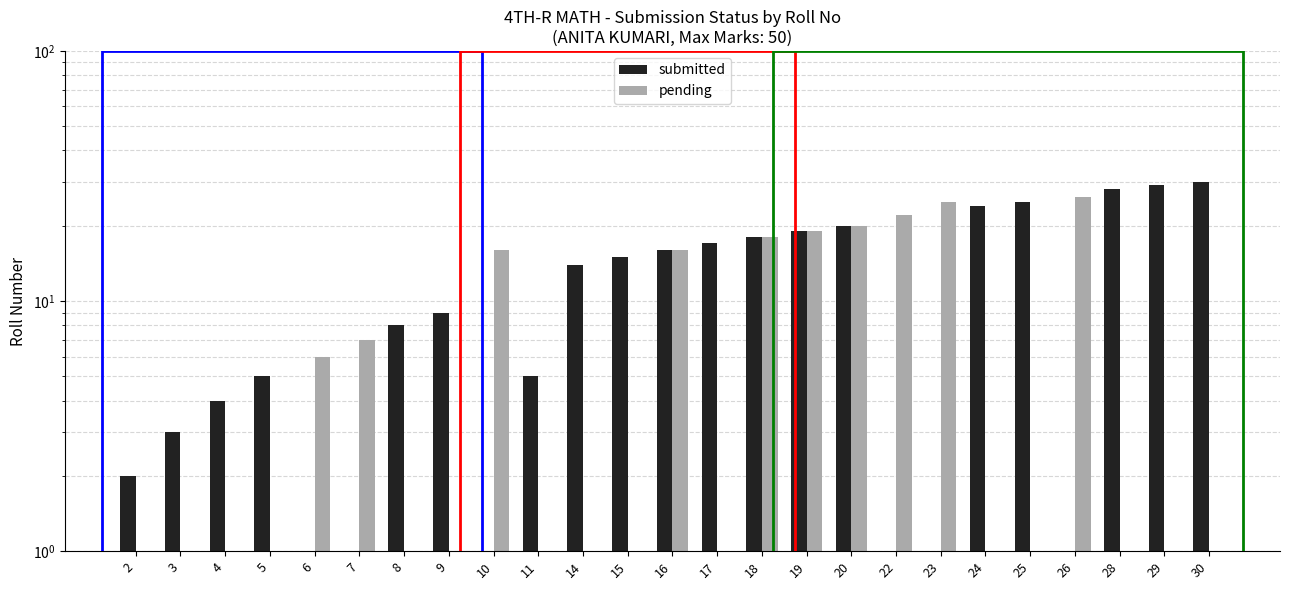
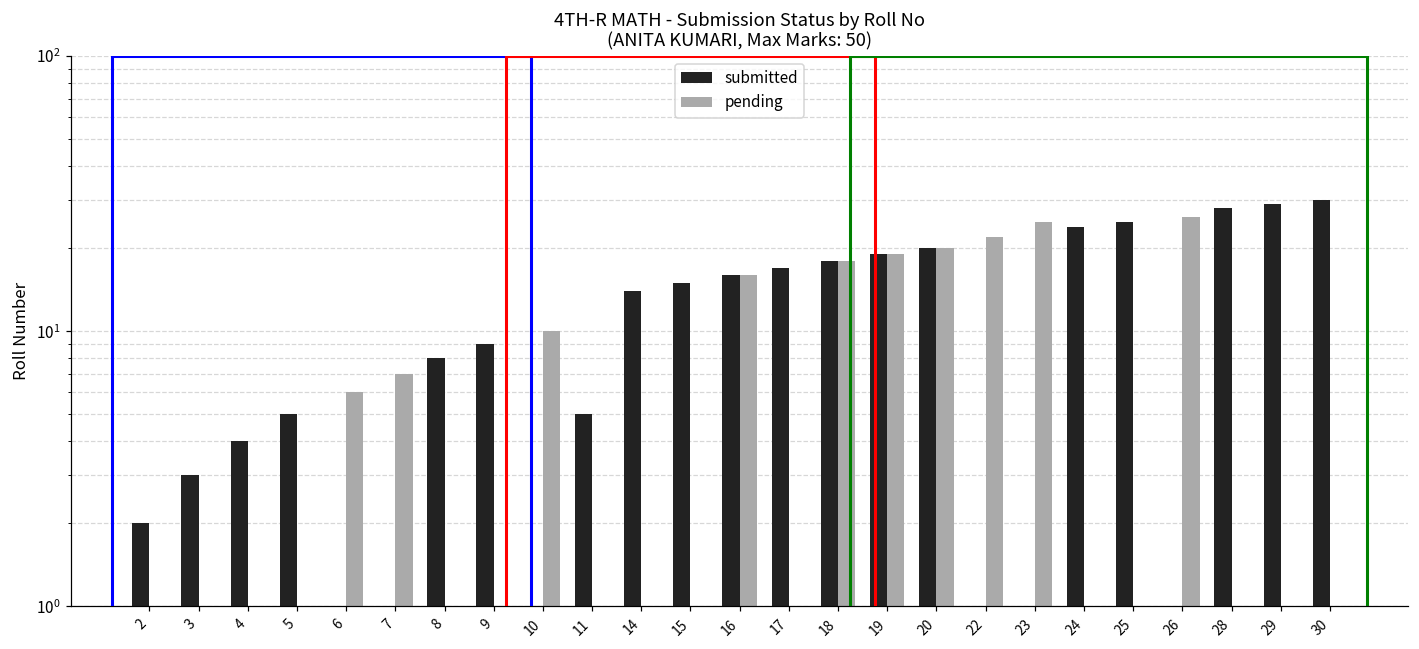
pending, 10: 16 -> 10
